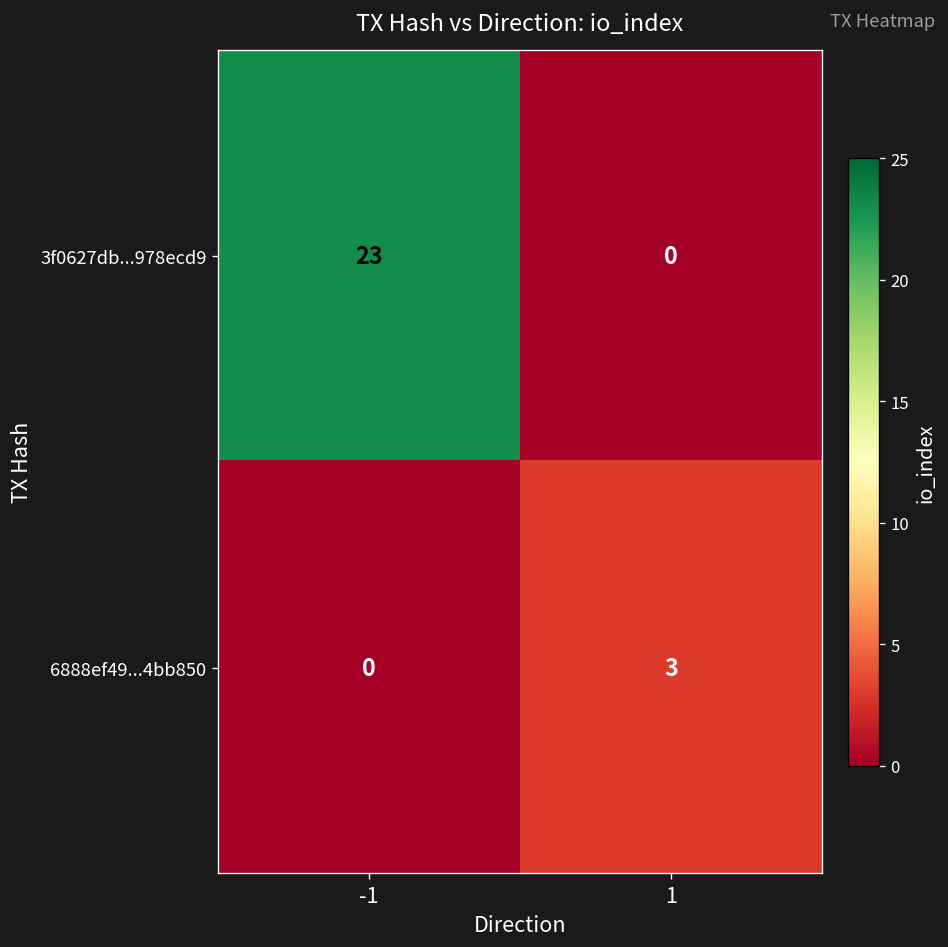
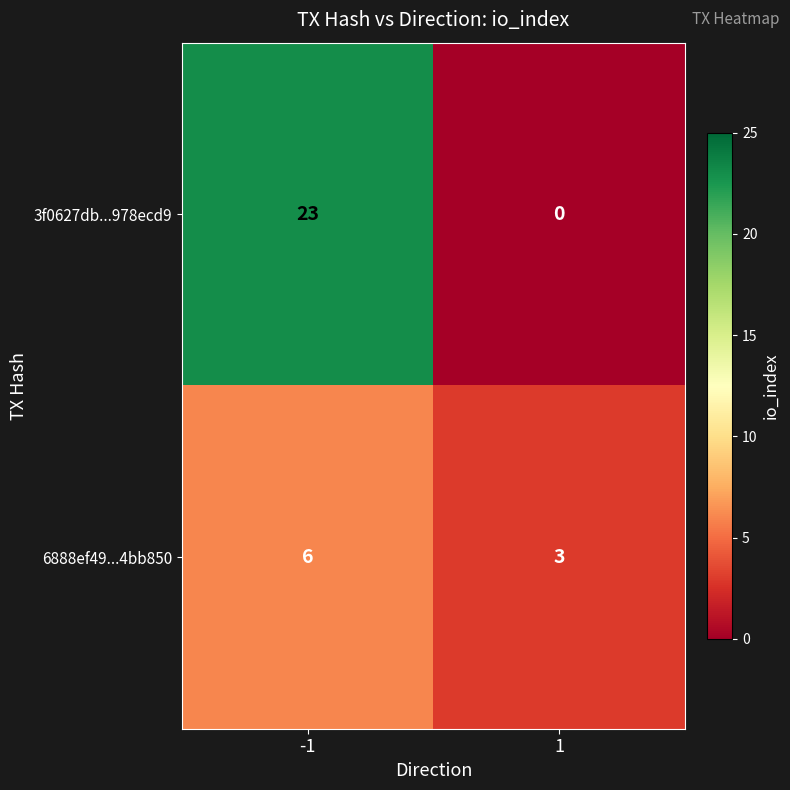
6888ef49...4bb850, -1: 0 -> 6
